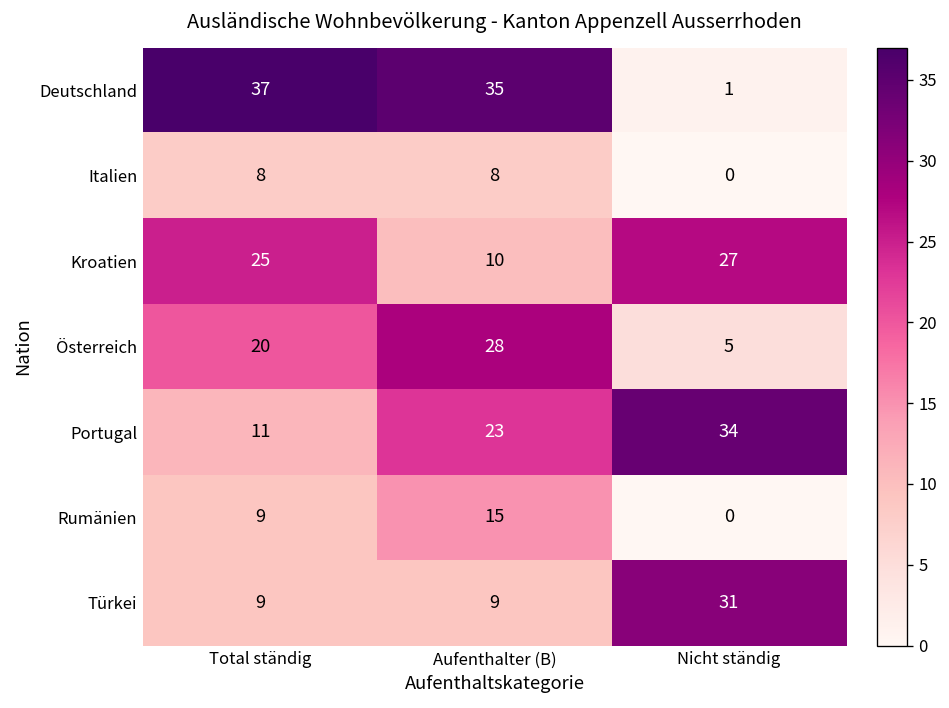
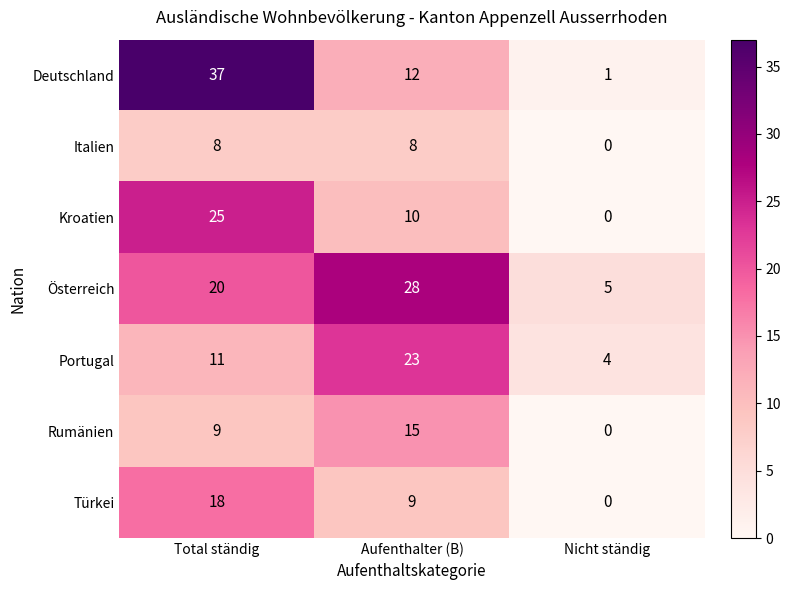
Deutschland, Aufenthalter (B): 35 -> 12
Kroatien, Nicht ständig: 27 -> 0
Portugal, Nicht ständig: 34 -> 4
Türkei, Total ständig: 9 -> 18
Türkei, Nicht ständig: 31 -> 0
